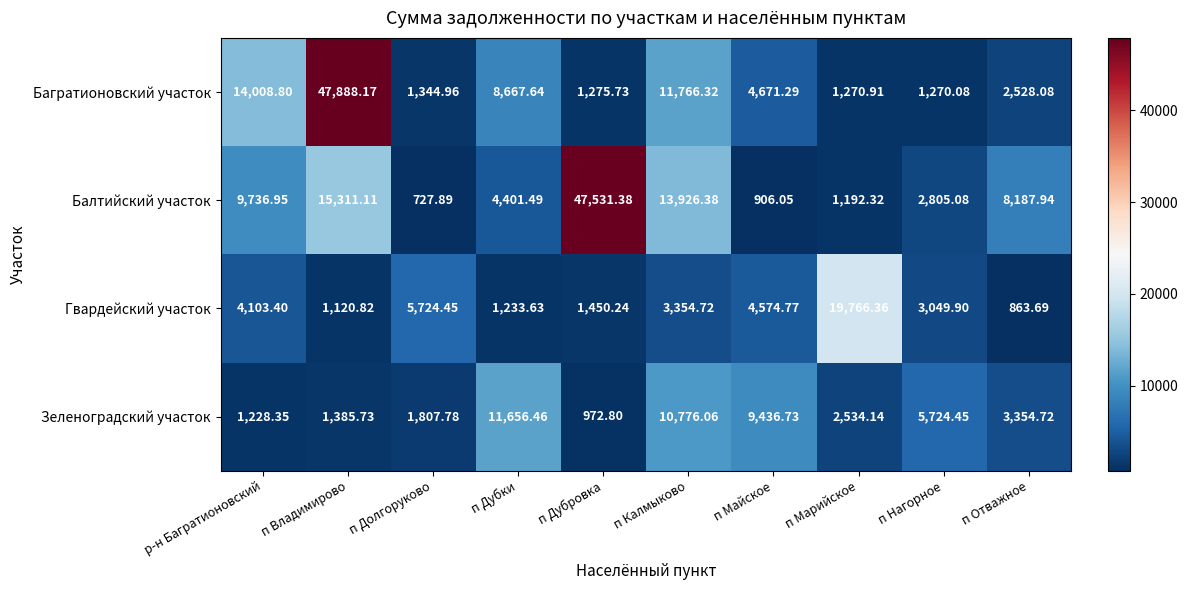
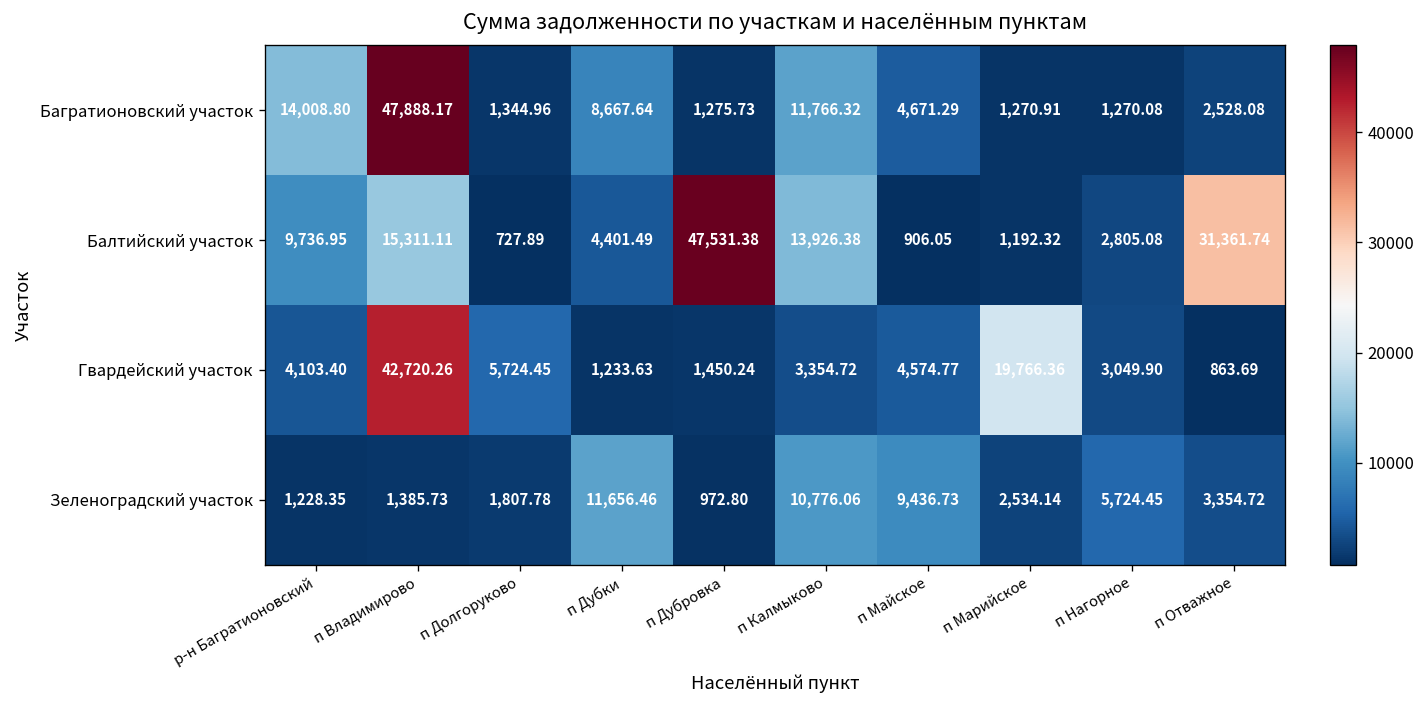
Балтийский участок, п Отважное: 8,187.94 -> 31,361.74
Гвардейский участок, п Владимирово: 1,120.82 -> 42,720.26
